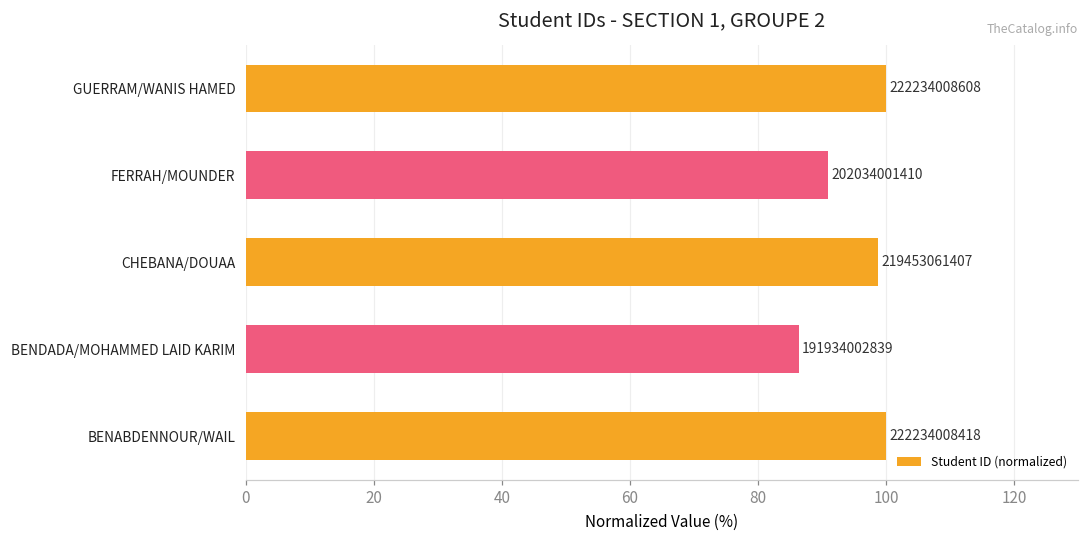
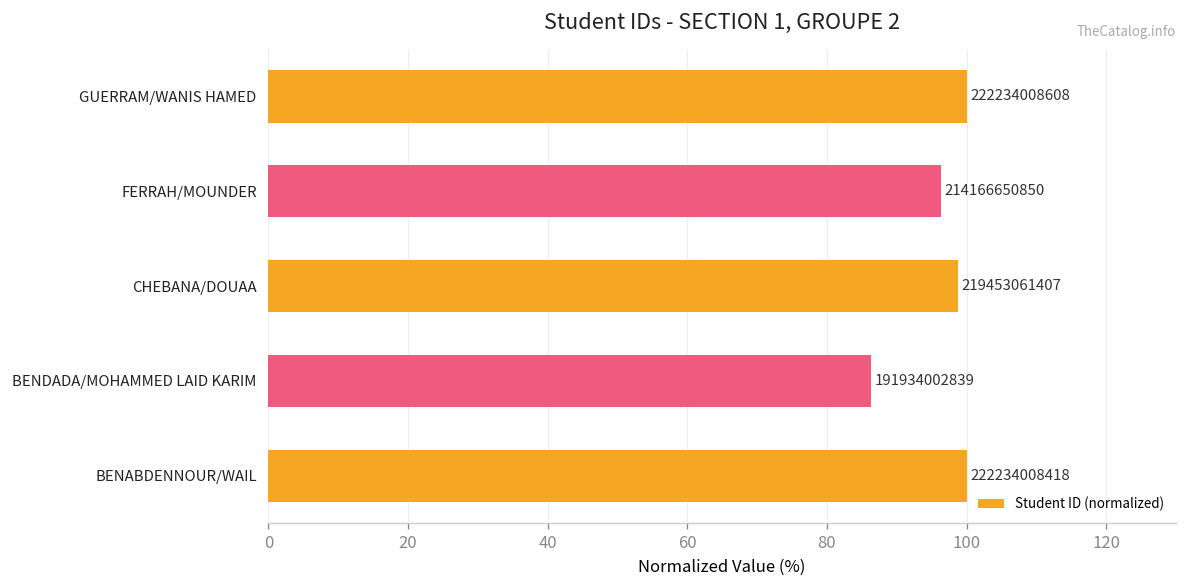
FERRAH/MOUNDER: 202034001410 -> 214166650850
